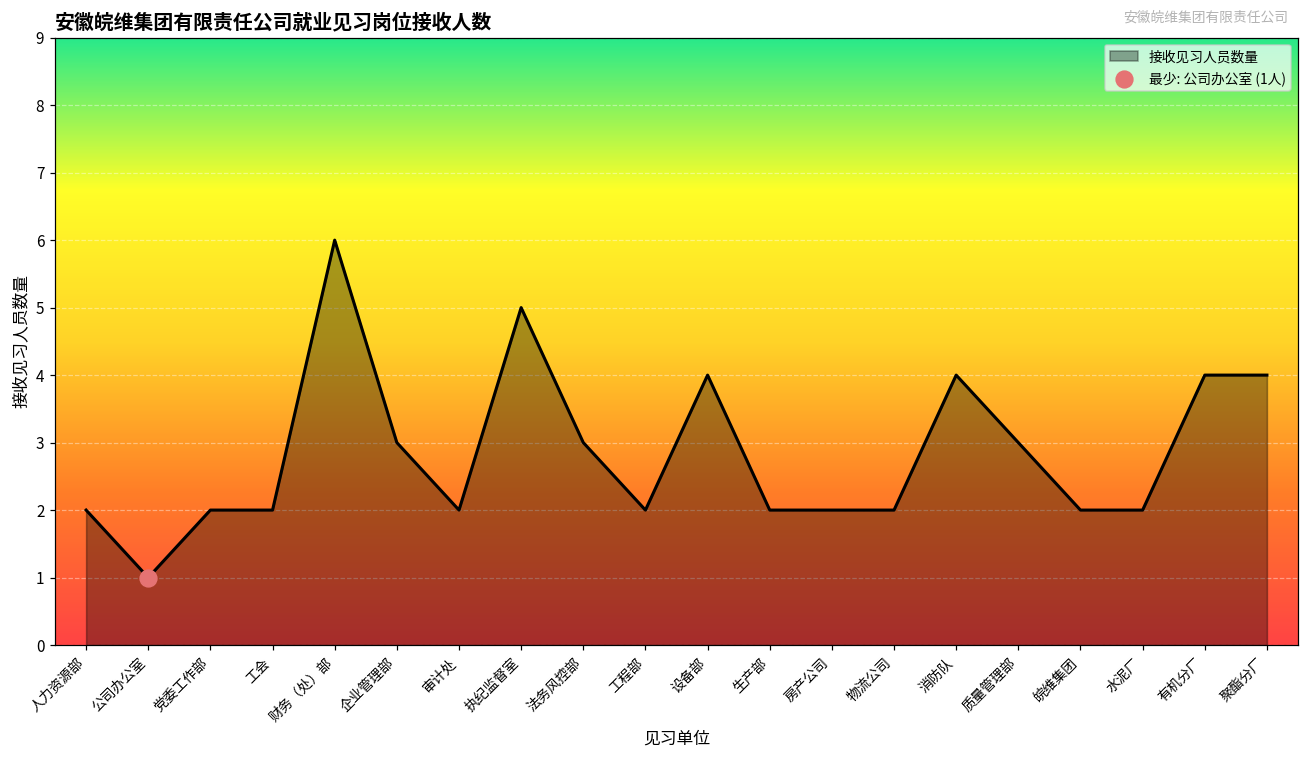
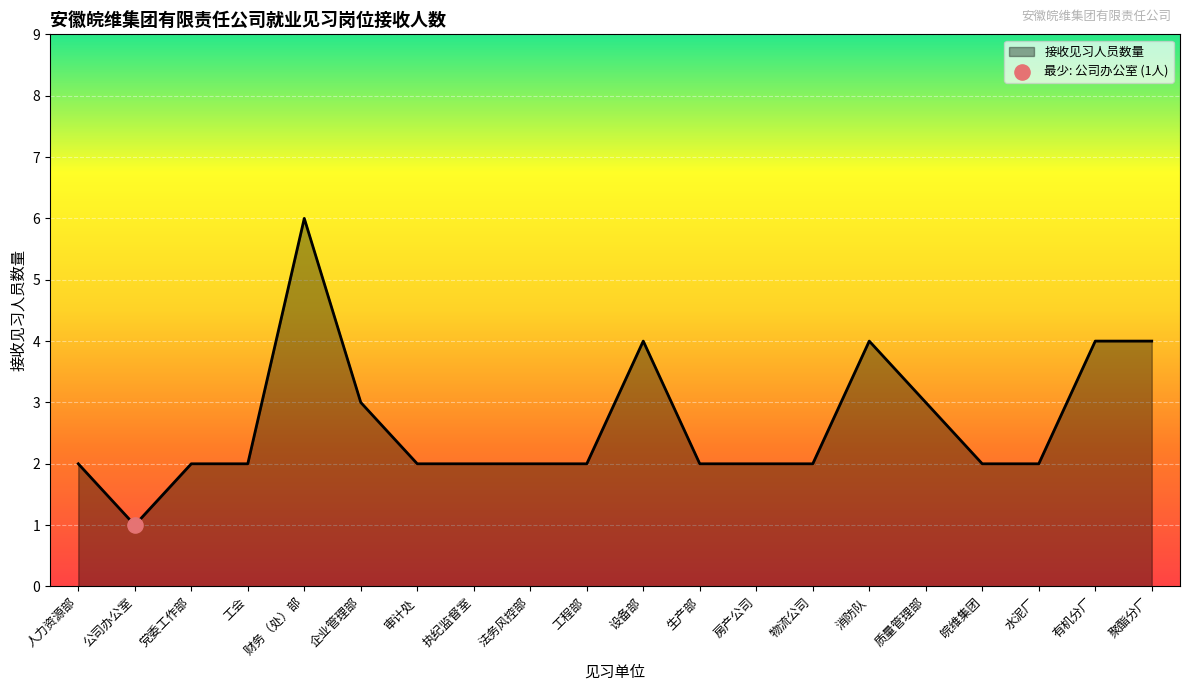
接收见习人员数量, 执纪监督室: 5 -> 2
接收见习人员数量, 法务风控部: 3 -> 2
